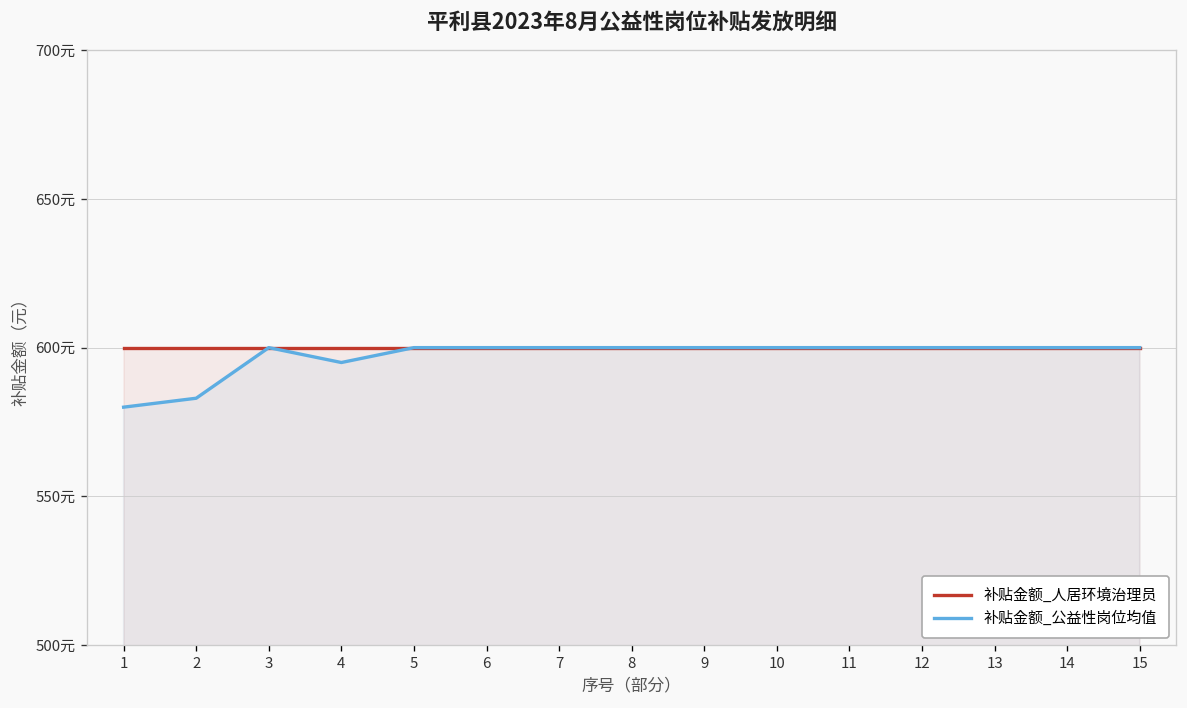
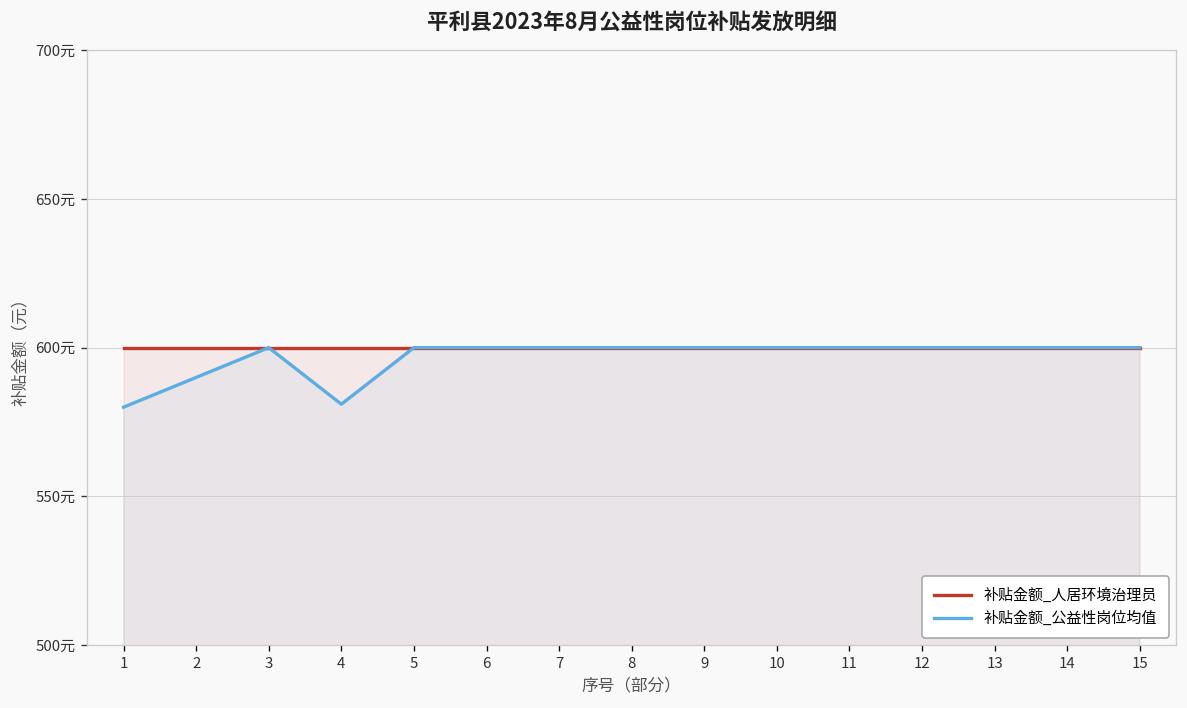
补贴金额_公益性岗位均值, 2: 583元 -> 590元
补贴金额_公益性岗位均值, 4: 595元 -> 581元
